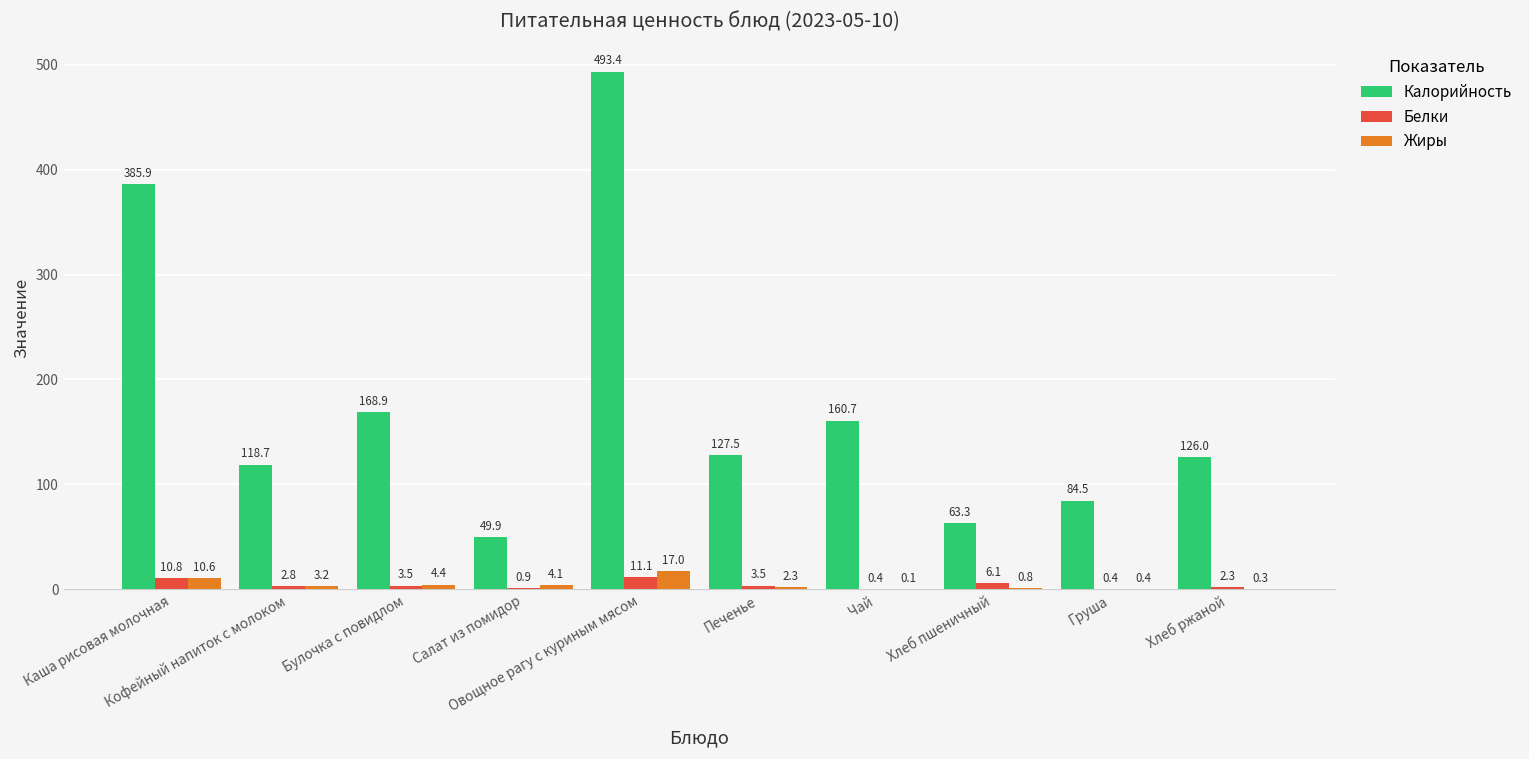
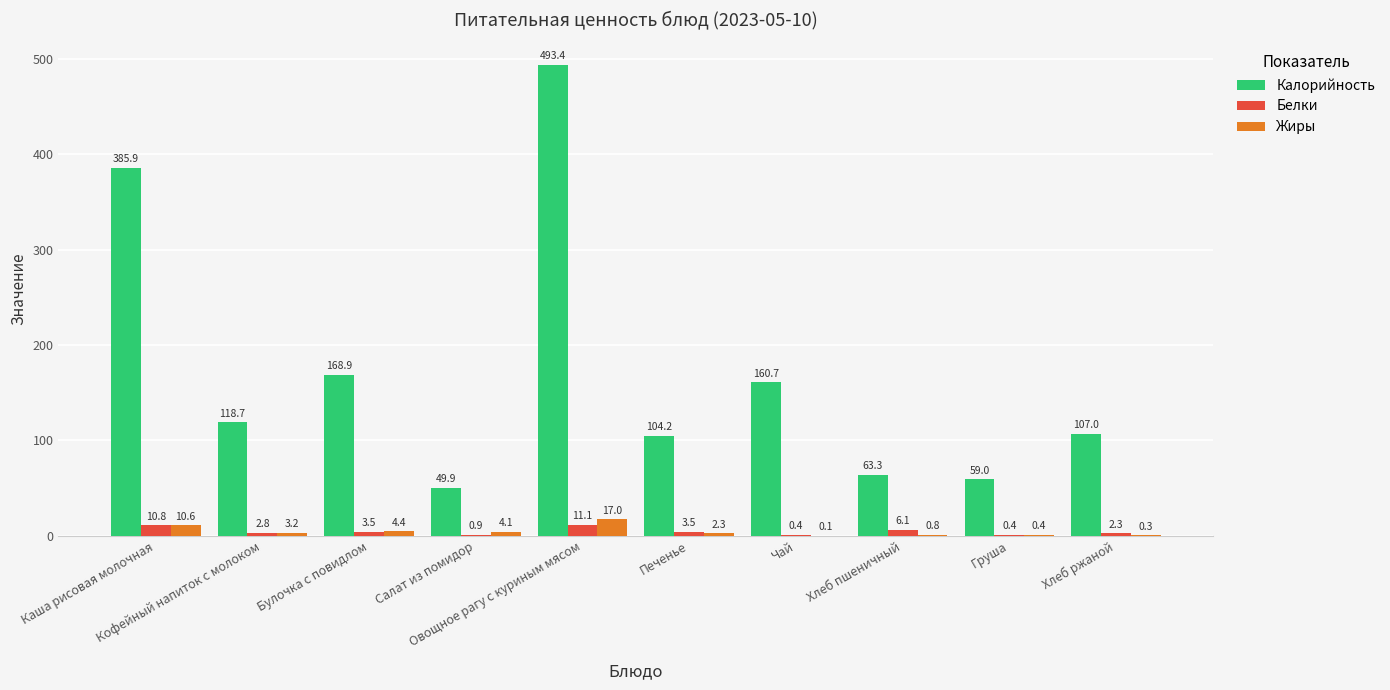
Калорийность, Печенье: 127.5 -> 104.2
Калорийность, Груша: 84.5 -> 59.0
Калорийность, Хлеб ржаной: 126.0 -> 107.0
